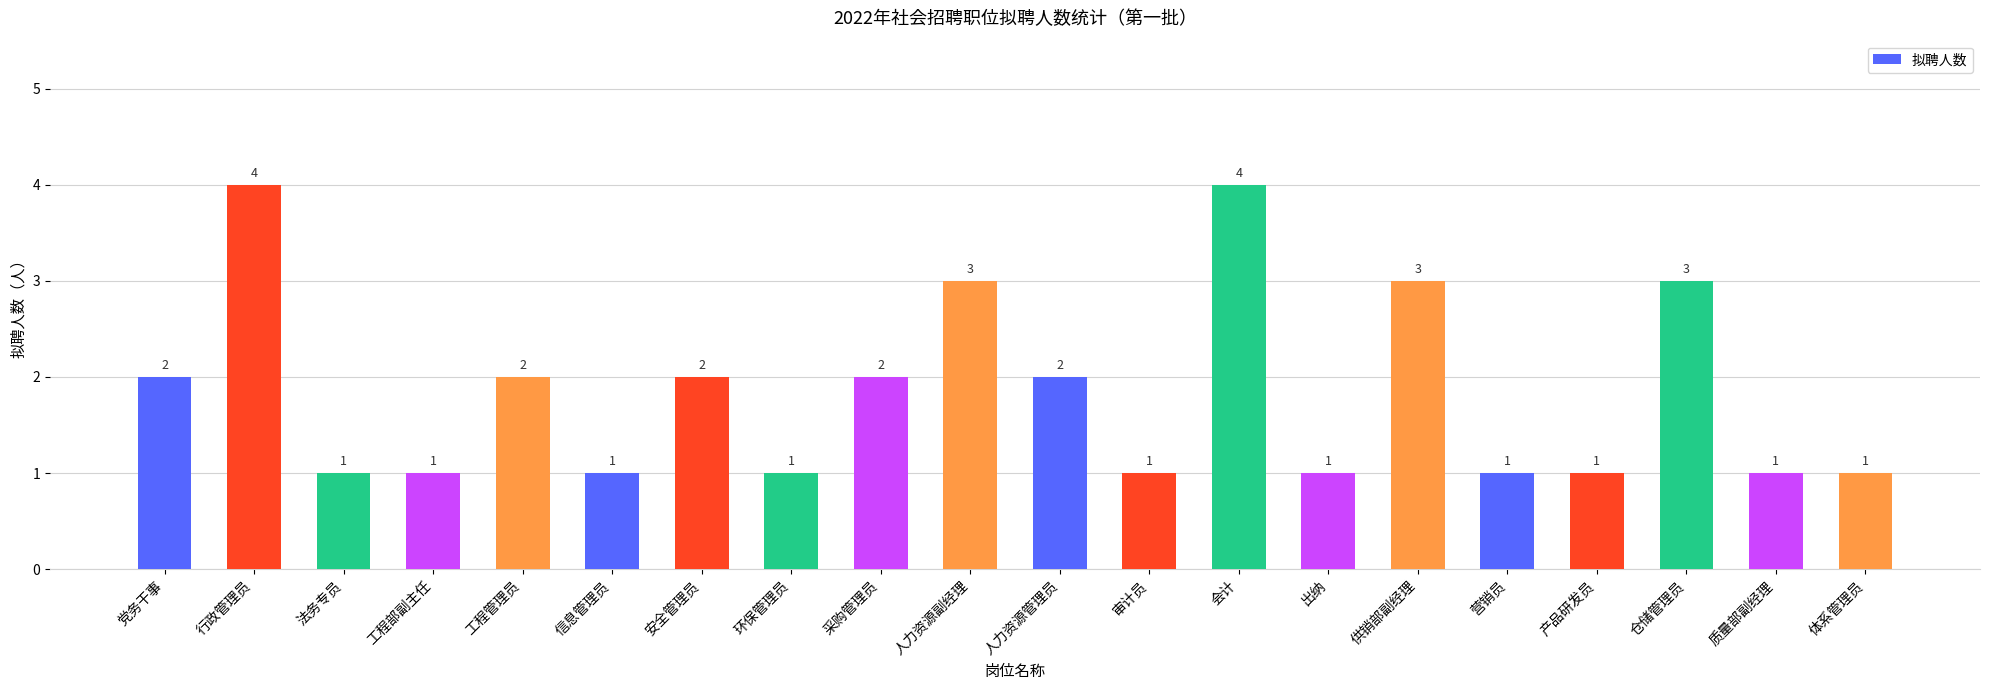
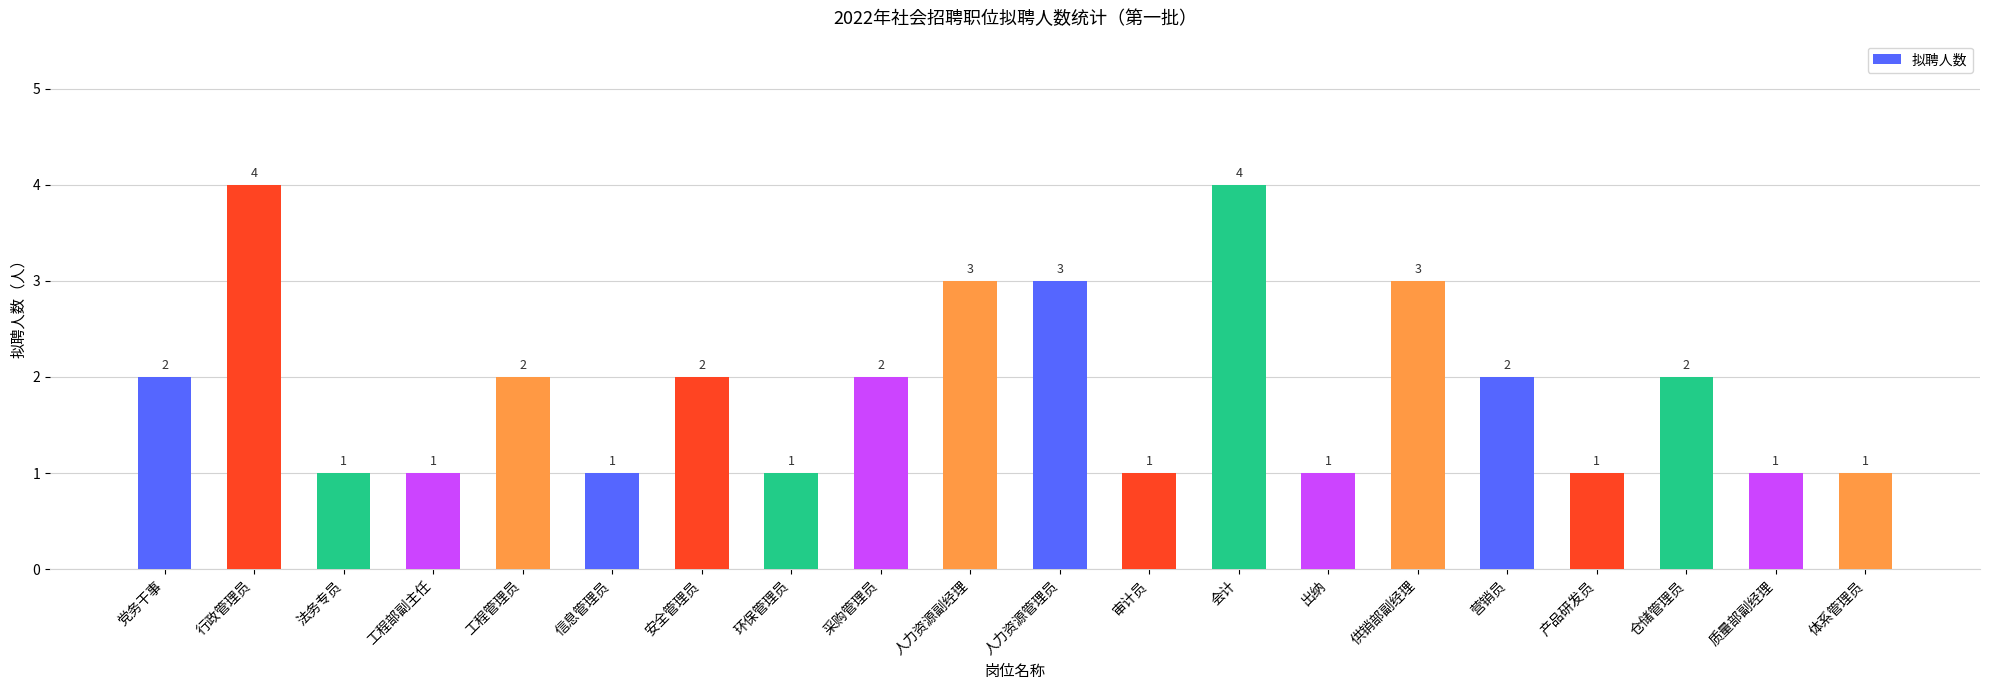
人力资源管理员: 2 -> 3
营销员: 1 -> 2
仓储管理员: 3 -> 2
